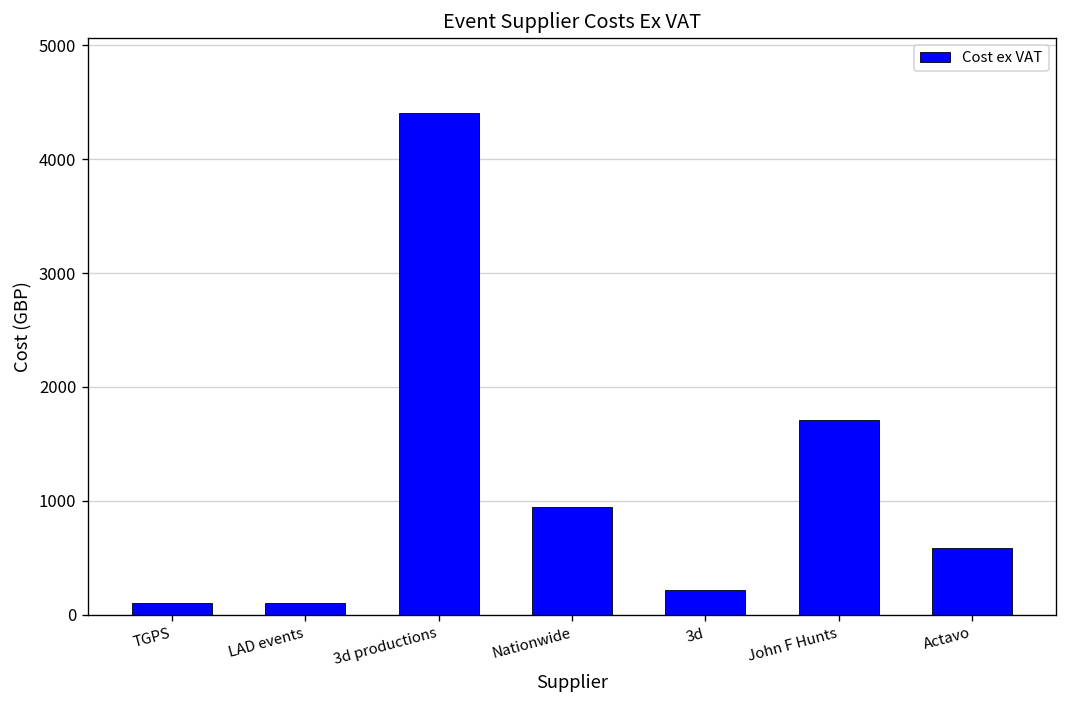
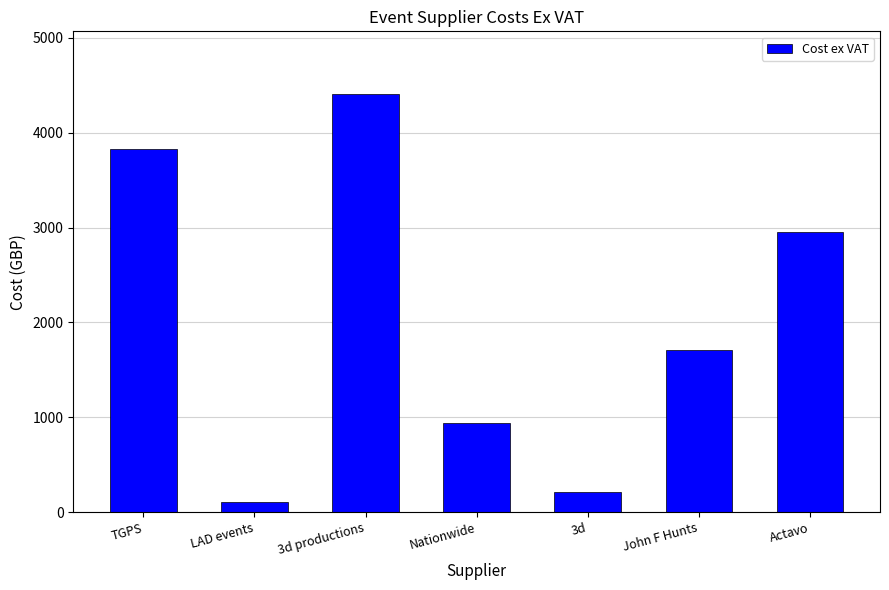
TGPS: 100 -> 3800
Actavo: 600 -> 3000
